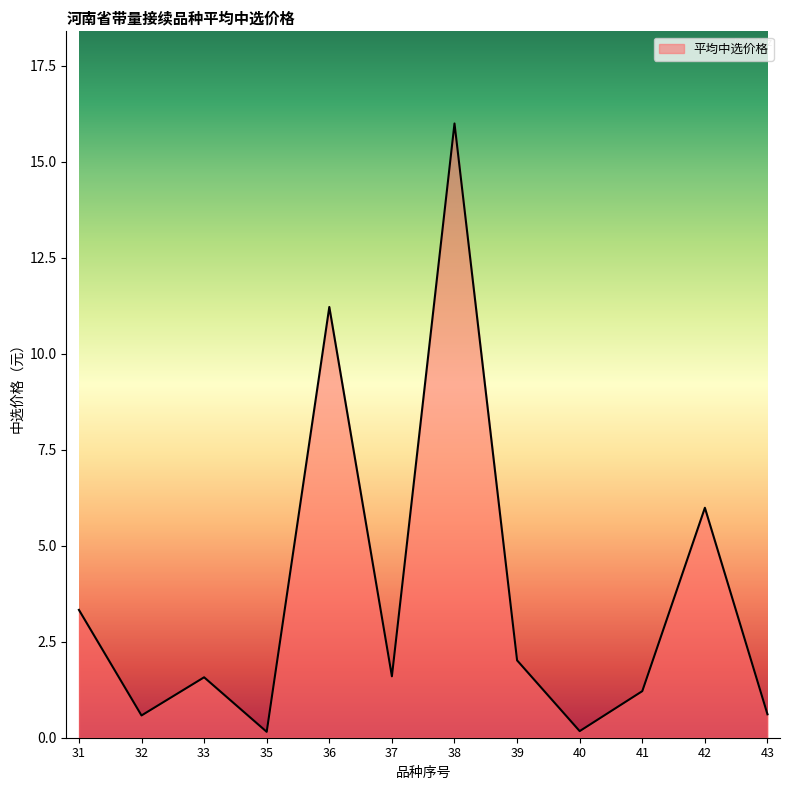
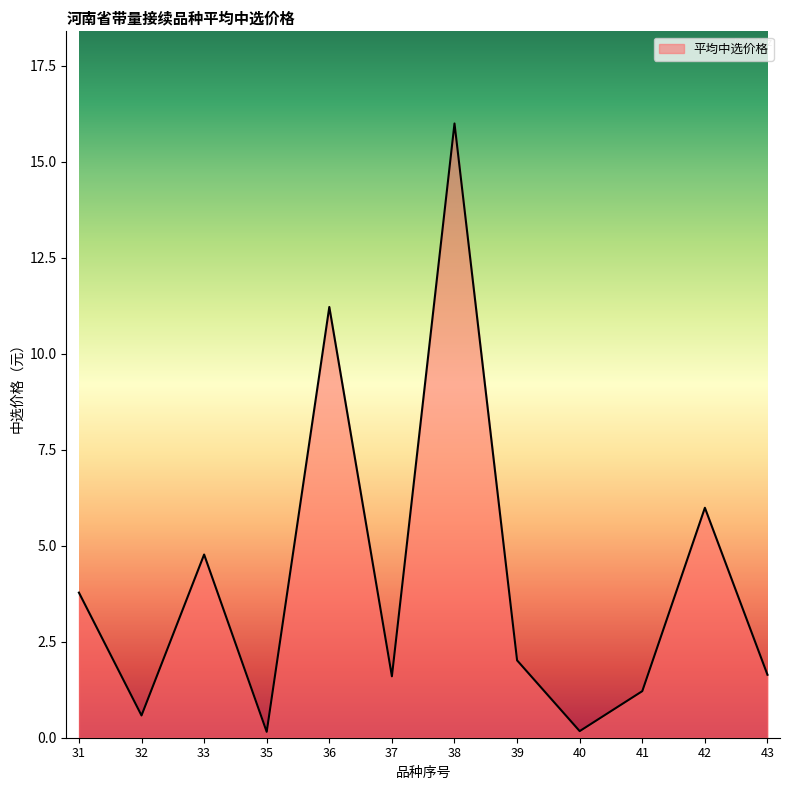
31: 3.3 -> 3.8
33: 1.6 -> 4.8
43: 0.6 -> 1.6
